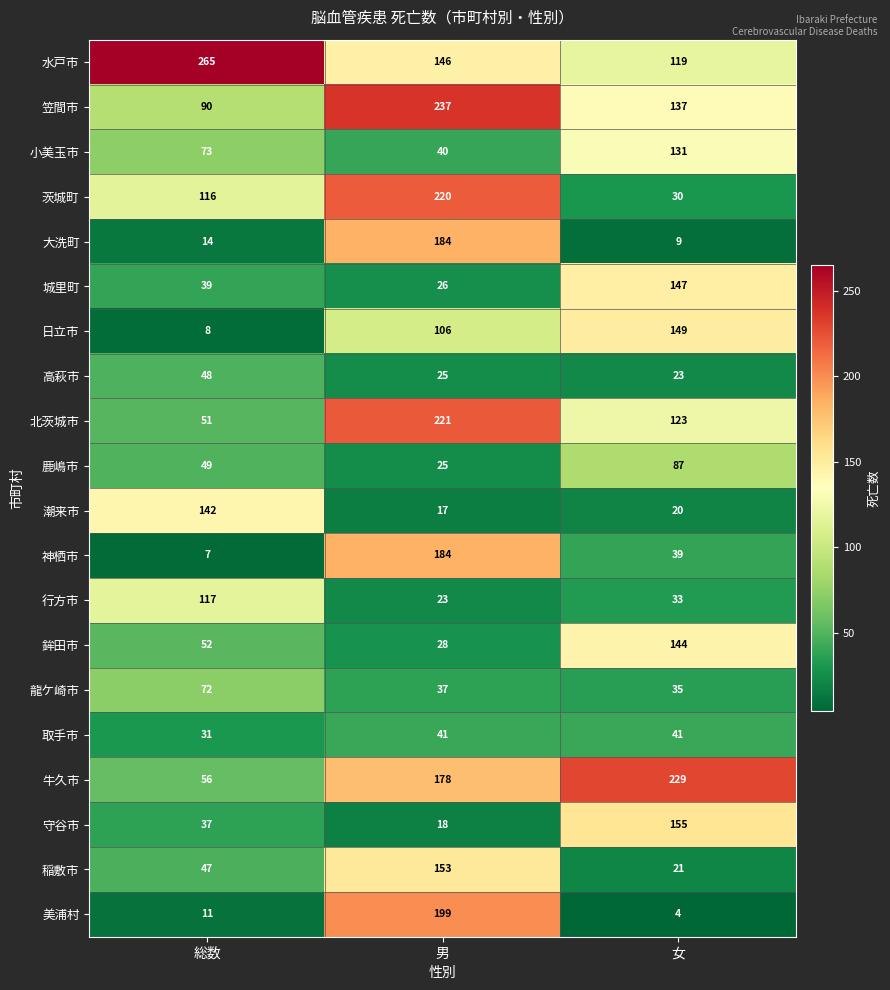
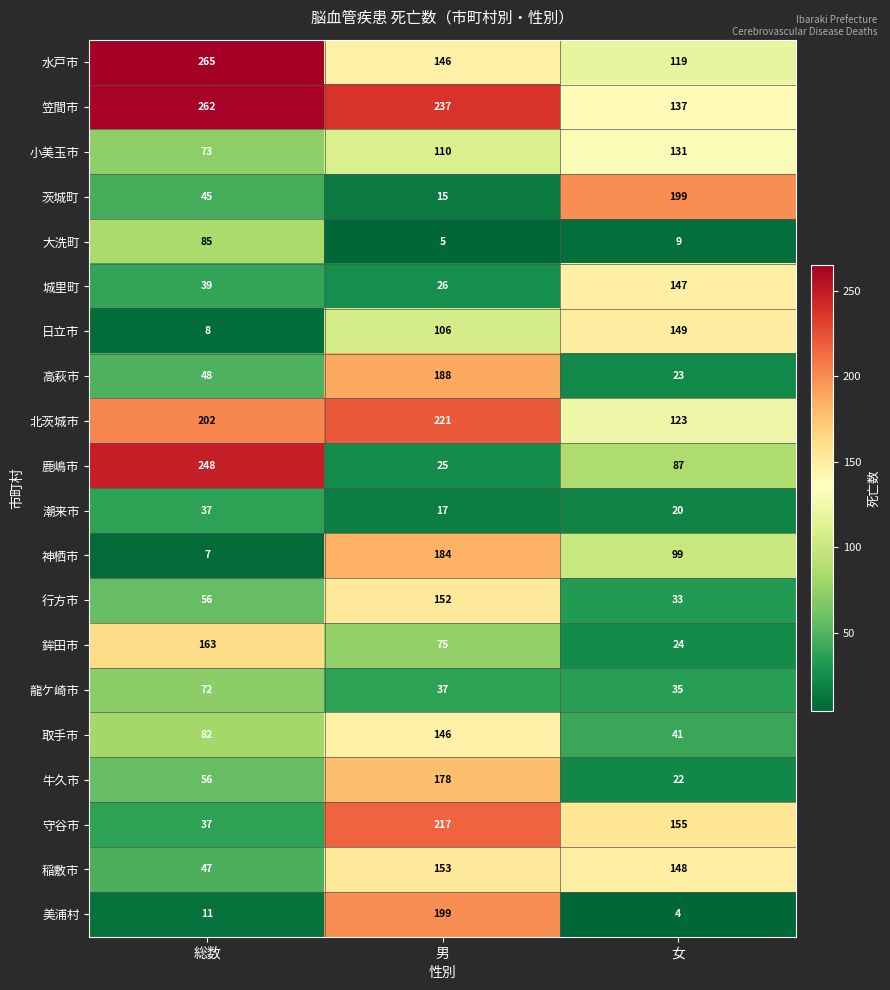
笠間市, 総数: 90 -> 262
小美玉市, 男: 40 -> 110
茨城町, 総数: 116 -> 45
茨城町, 男: 220 -> 15
茨城町, 女: 30 -> 199
大洗町, 総数: 14 -> 85
大洗町, 男: 184 -> 5
高萩市, 男: 25 -> 188
北茨城市, 総数: 51 -> 202
鹿嶋市, 総数: 49 -> 248
潮来市, 総数: 142 -> 37
神栖市, 女: 39 -> 99
行方市, 総数: 117 -> 56
行方市, 男: 23 -> 152
鉾田市, 総数: 52 -> 163
鉾田市, 男: 28 -> 75
鉾田市, 女: 144 -> 24
取手市, 総数: 31 -> 82
取手市, 男: 41 -> 146
牛久市, 女: 229 -> 22
守谷市, 男: 18 -> 217
稲敷市, 女: 21 -> 148
